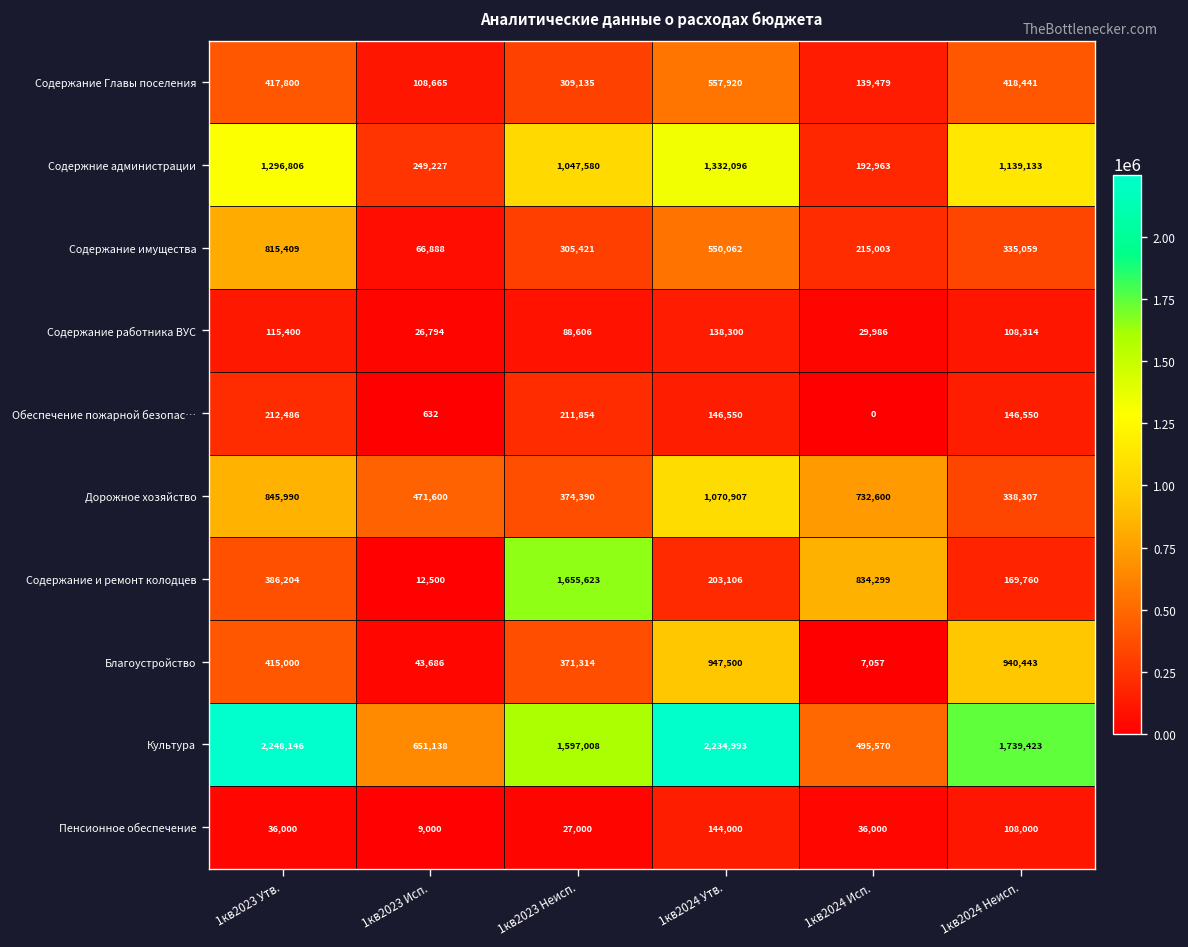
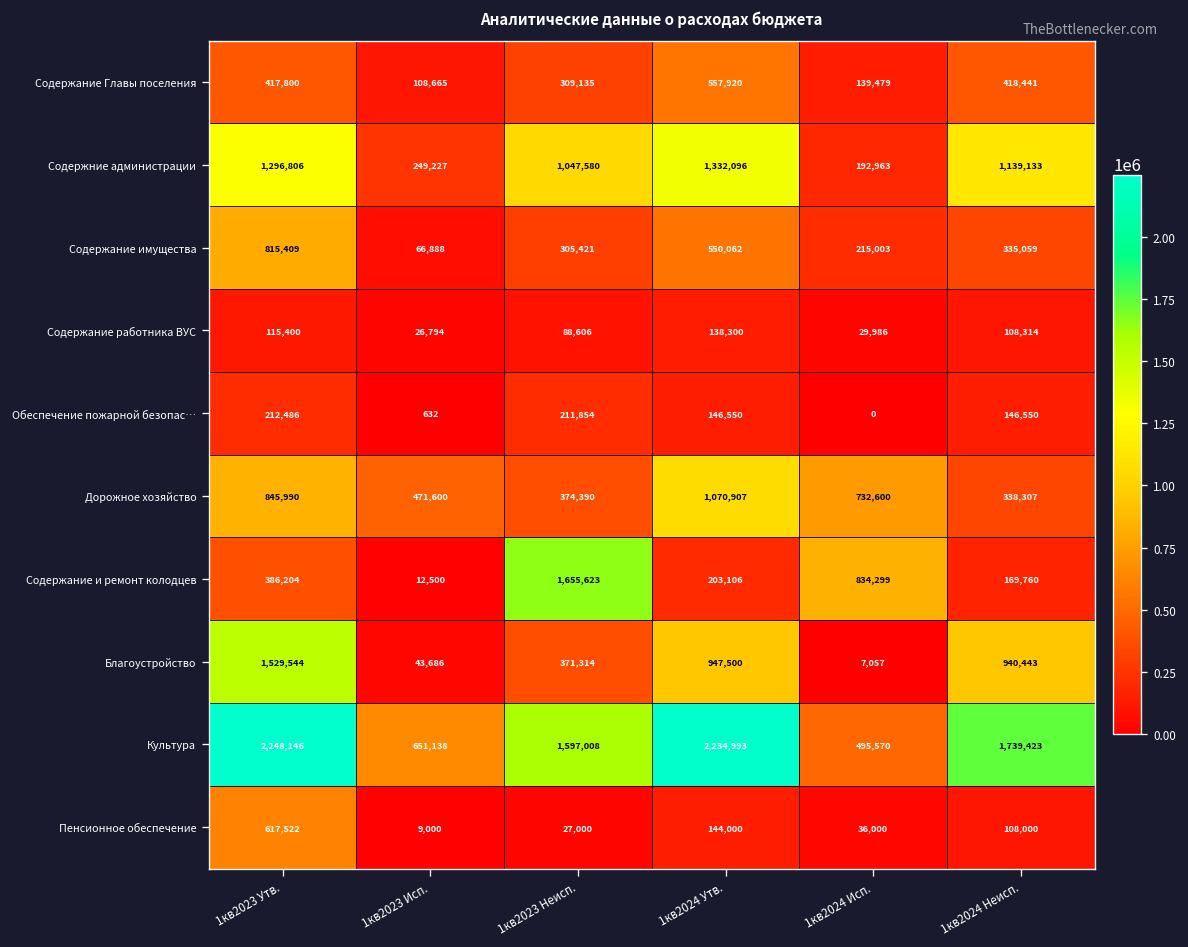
Благоустройство, 1кв2023 Утв.: 415,000 -> 1,529,544
Пенсионное обеспечение, 1кв2023 Утв.: 36,000 -> 617,522
